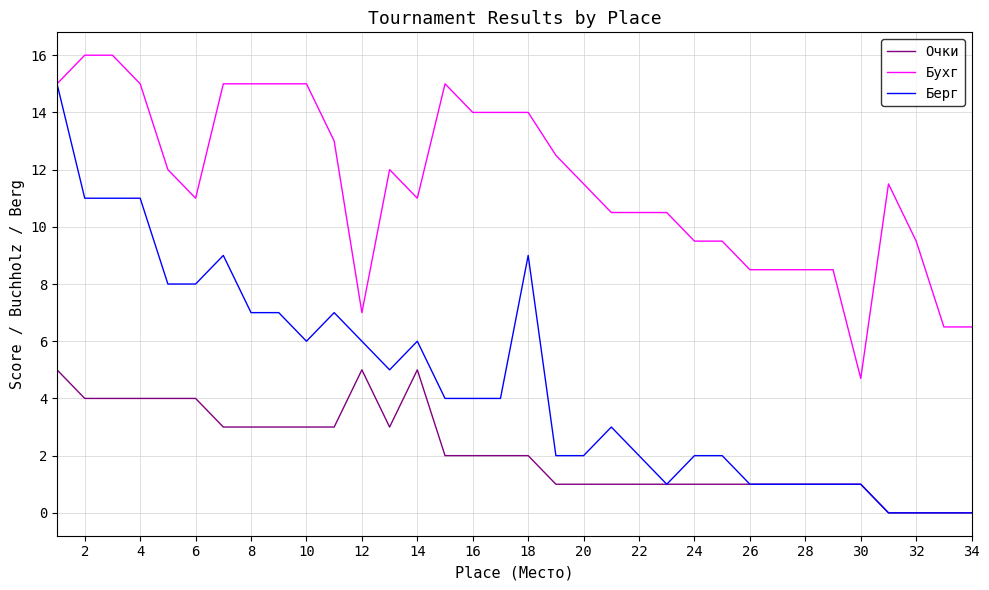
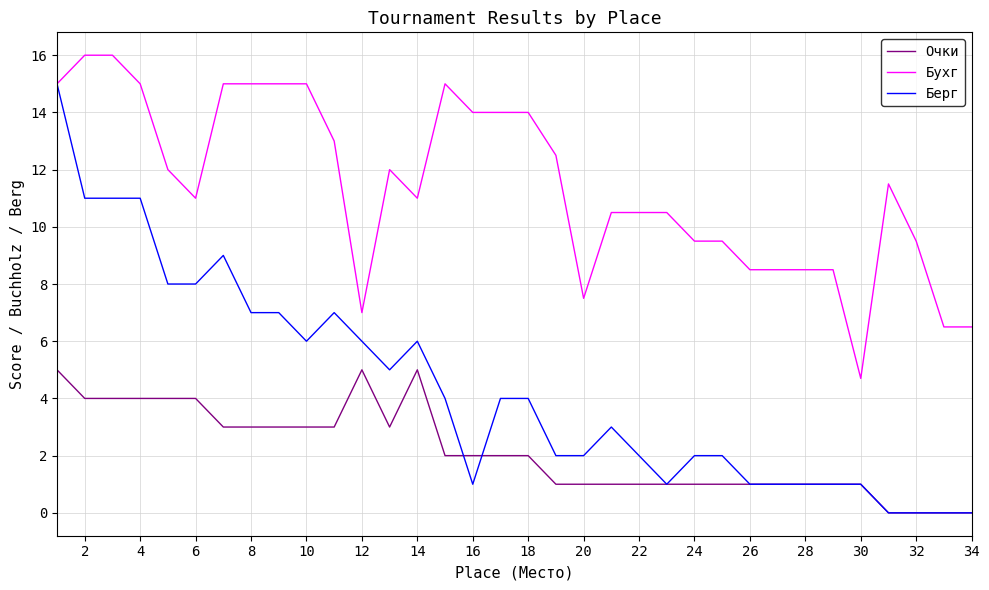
Берг, 16: 4 -> 1
Берг, 18: 9 -> 4
Бухг, 20: 11.5 -> 7.5
